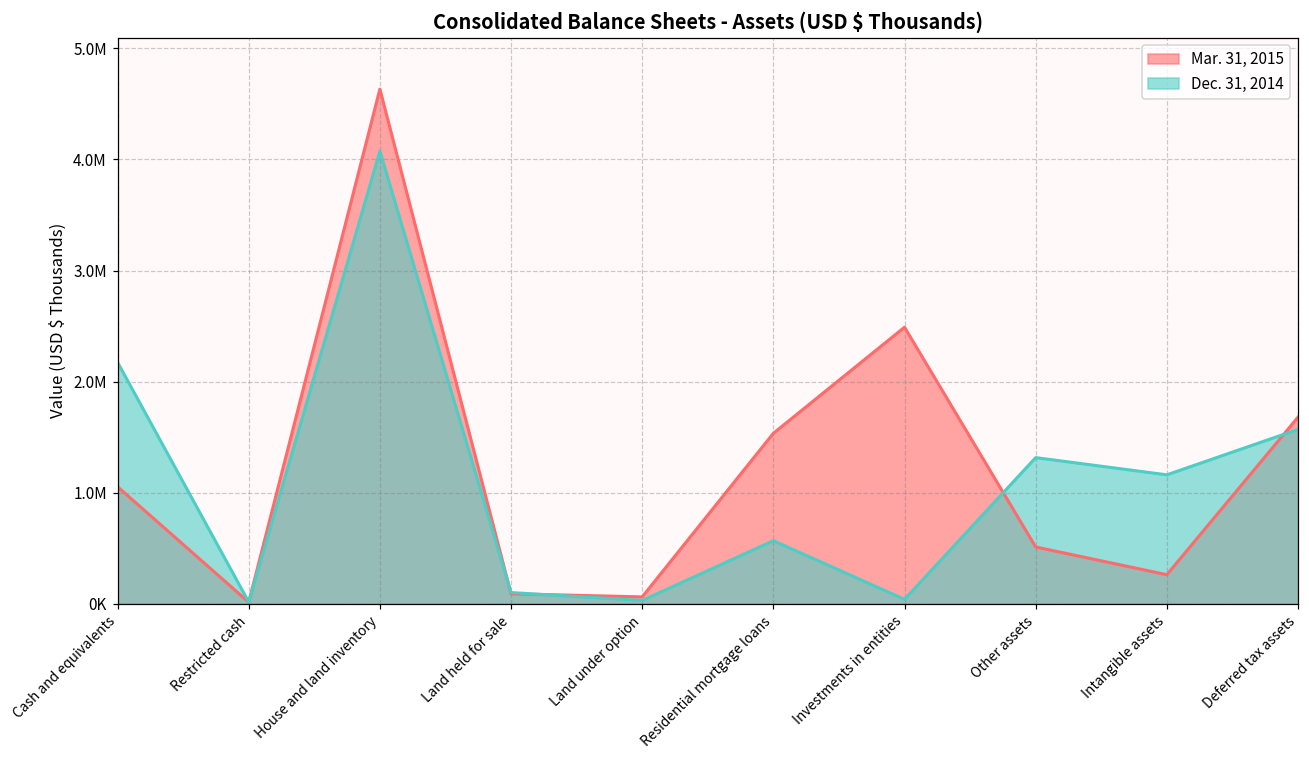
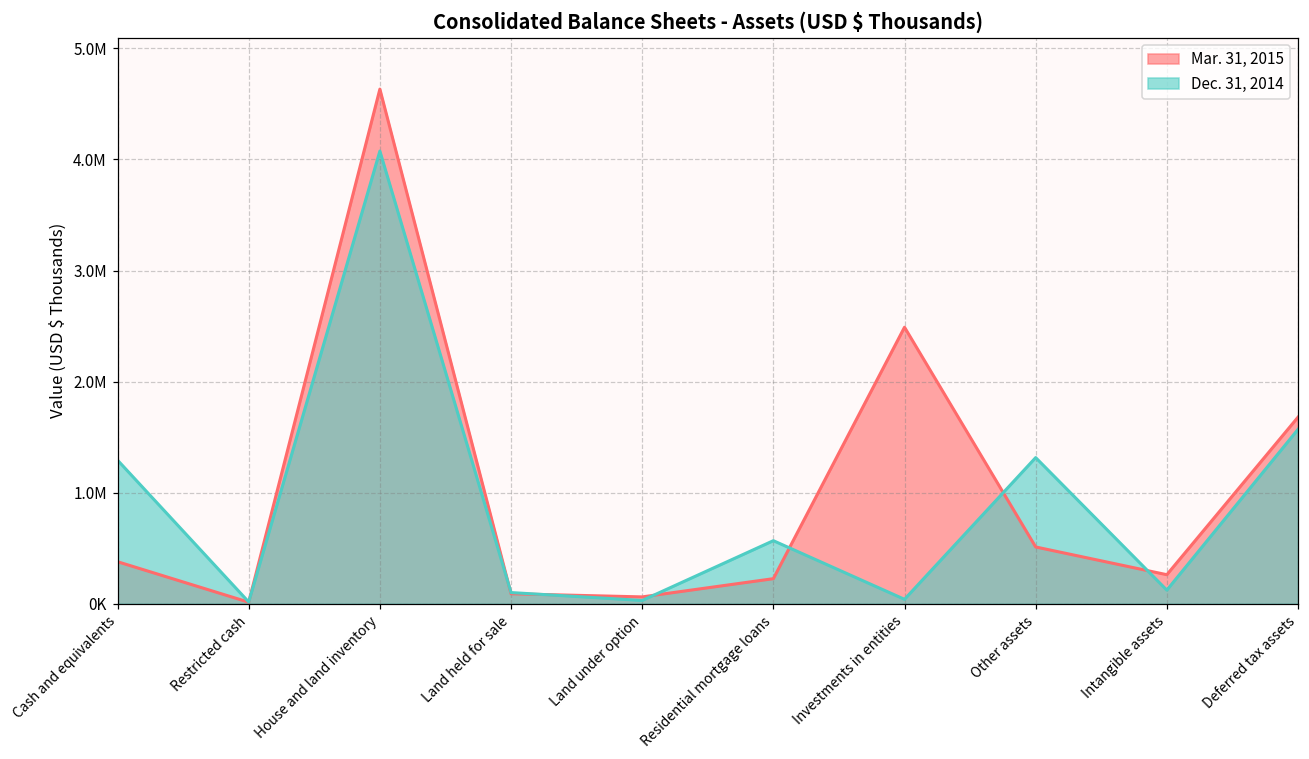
Mar. 31, 2015, Cash and equivalents: 1050000 -> 380000
Dec. 31, 2014, Cash and equivalents: 2170000 -> 1290000
Mar. 31, 2015, Residential mortgage loans: 1530000 -> 230000
Dec. 31, 2014, Intangible assets: 1160000 -> 120000
